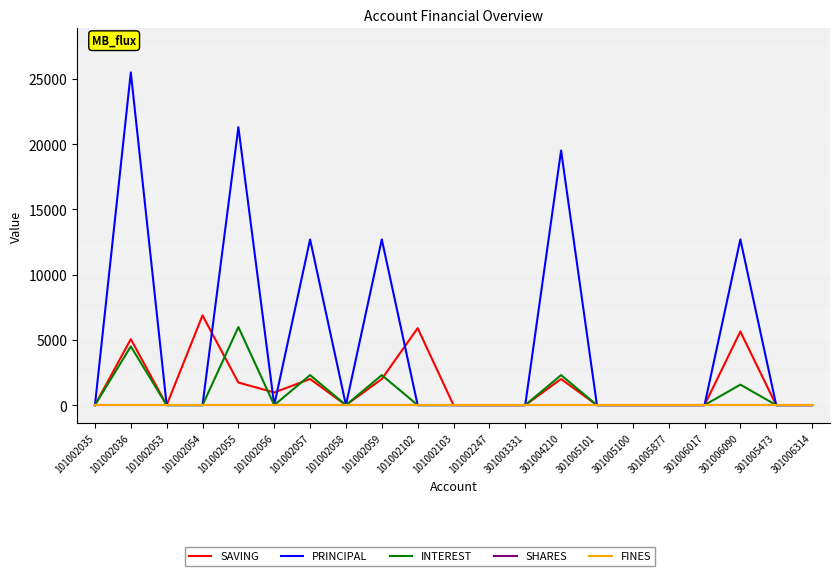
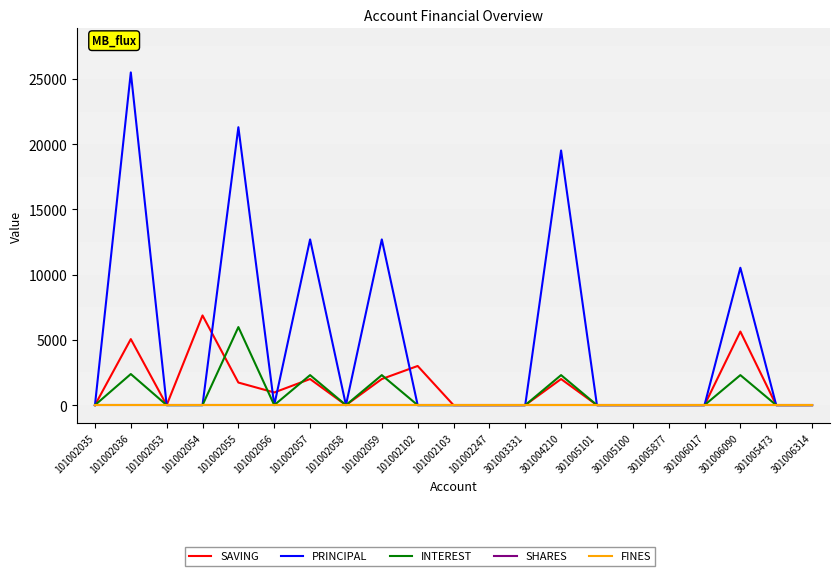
INTEREST, 101002036: 4500 -> 2400
SAVING, 101002102: 5900 -> 3000
PRINCIPAL, 301006090: 12700 -> 10500
INTEREST, 301006090: 1600 -> 2300
